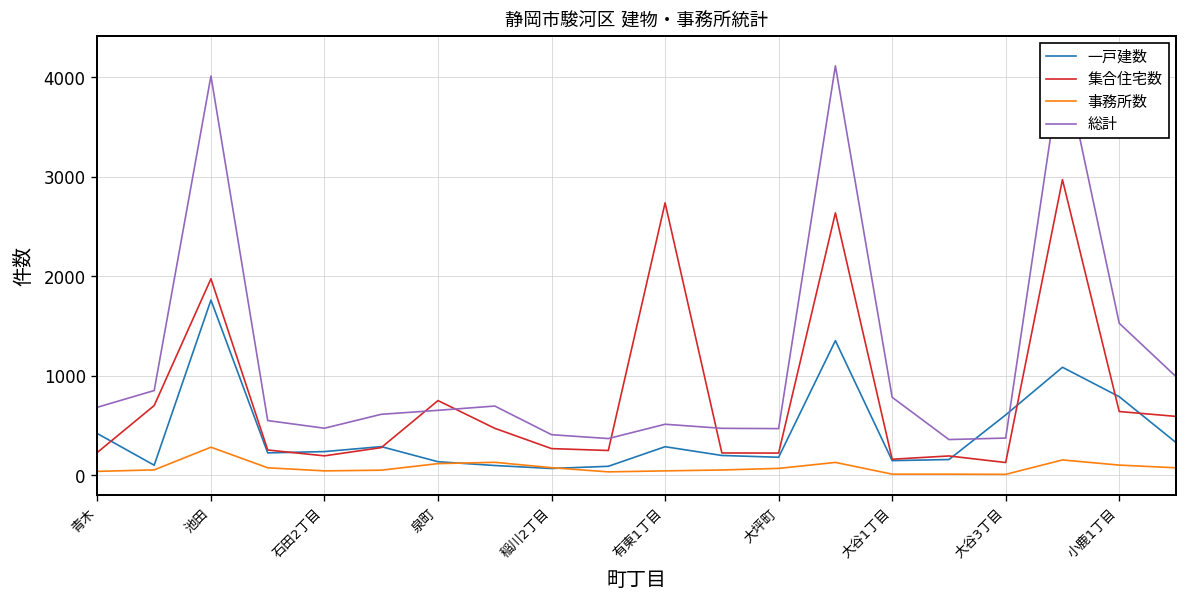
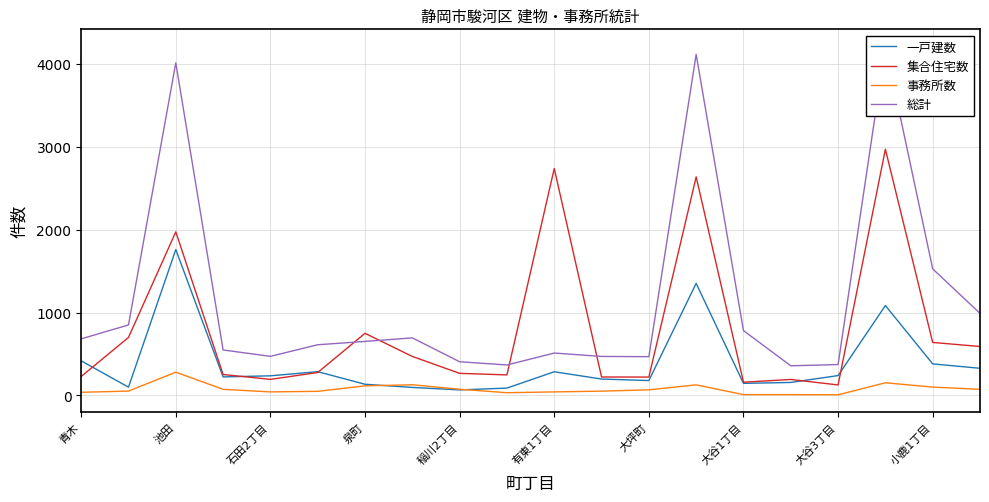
一戸建数, 大谷3丁目: 600 -> 200
一戸建数, 小鹿1丁目: 800 -> 400
